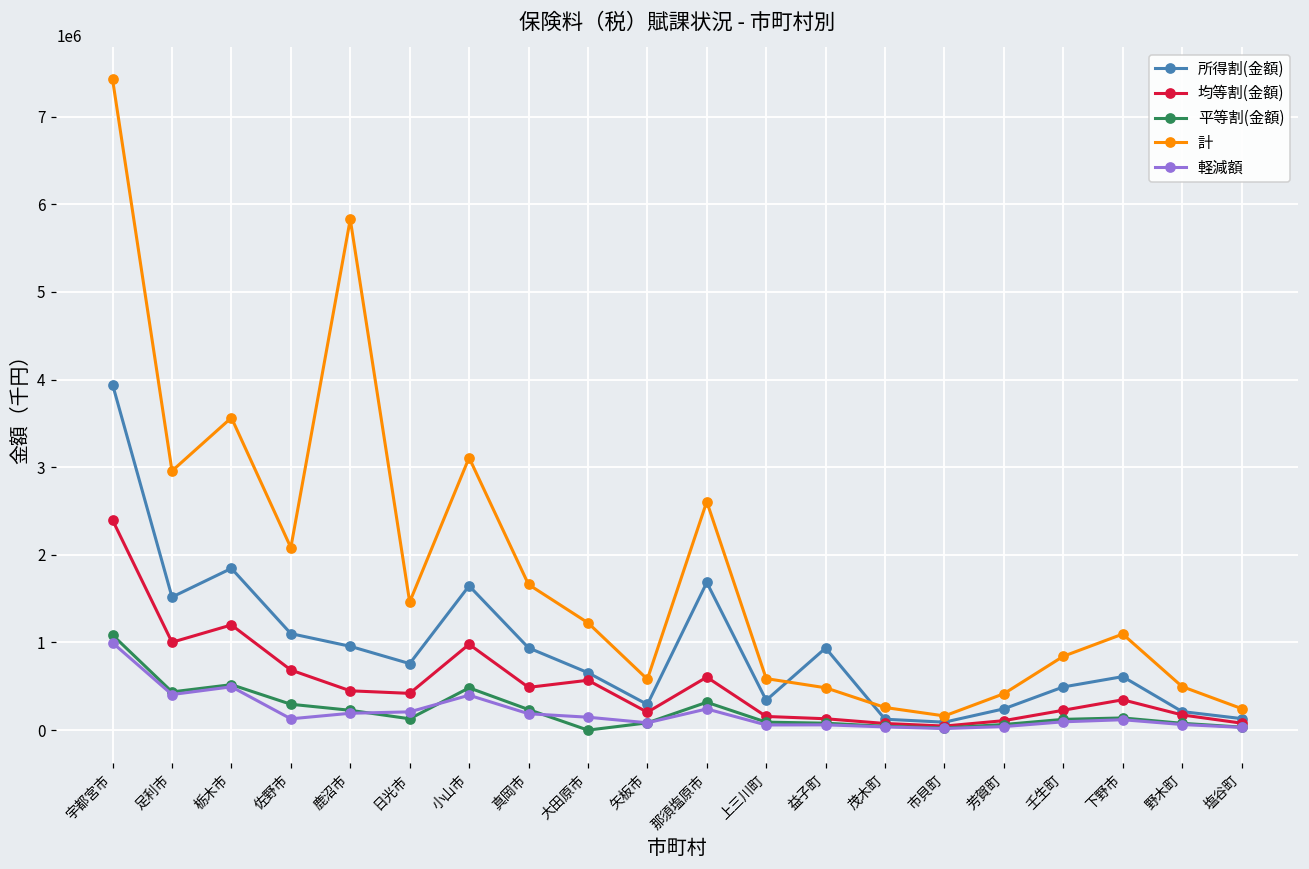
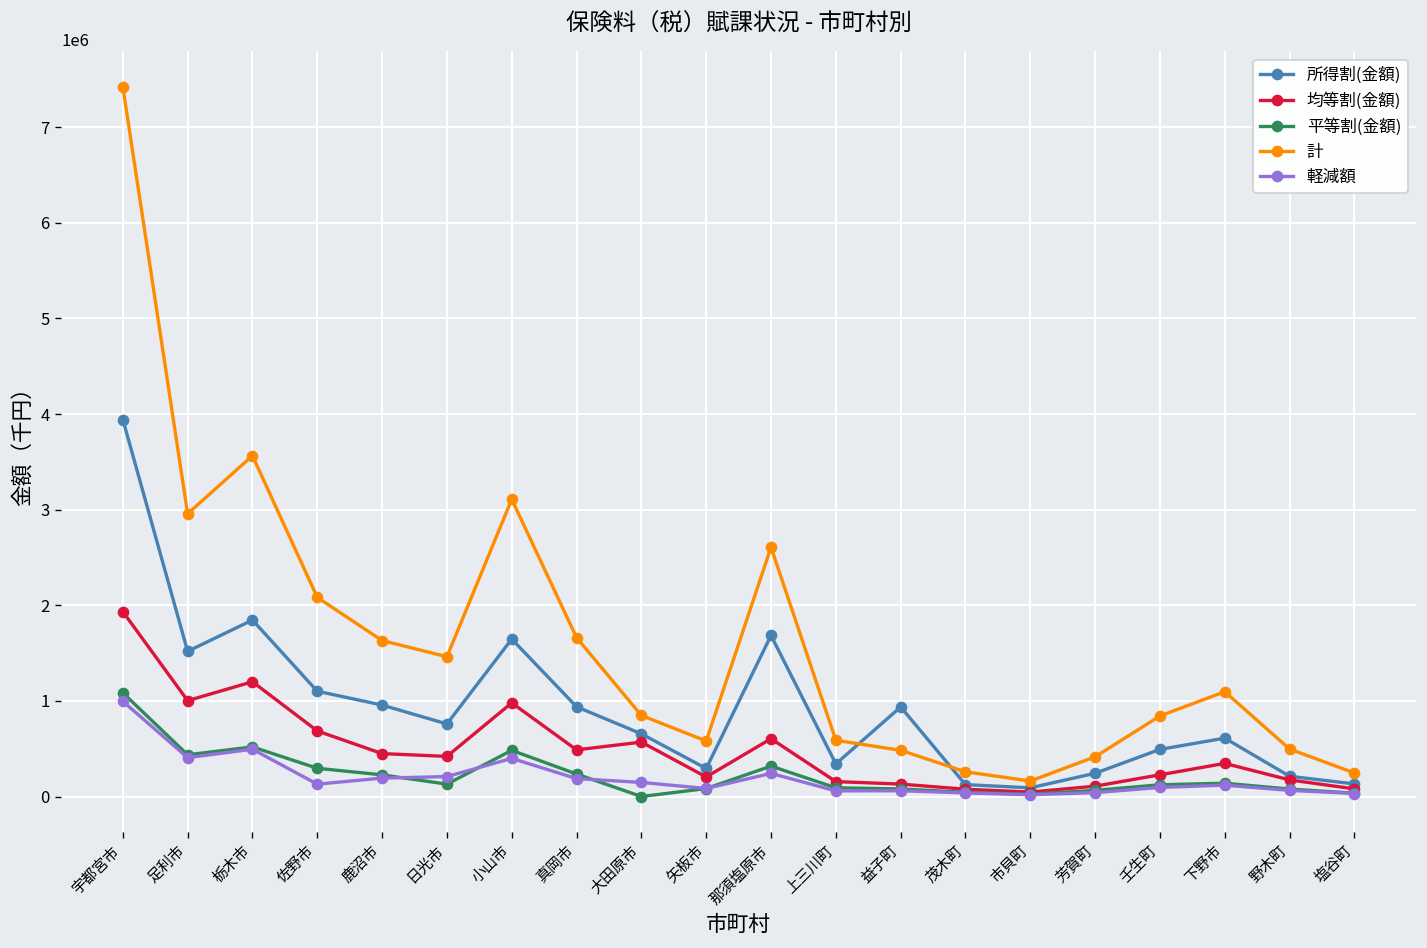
均等割(金額), 宇都宮市: 2400000 -> 1900000
計, 鹿沼市: 5800000 -> 1600000
計, 大田原市: 1200000 -> 800000
